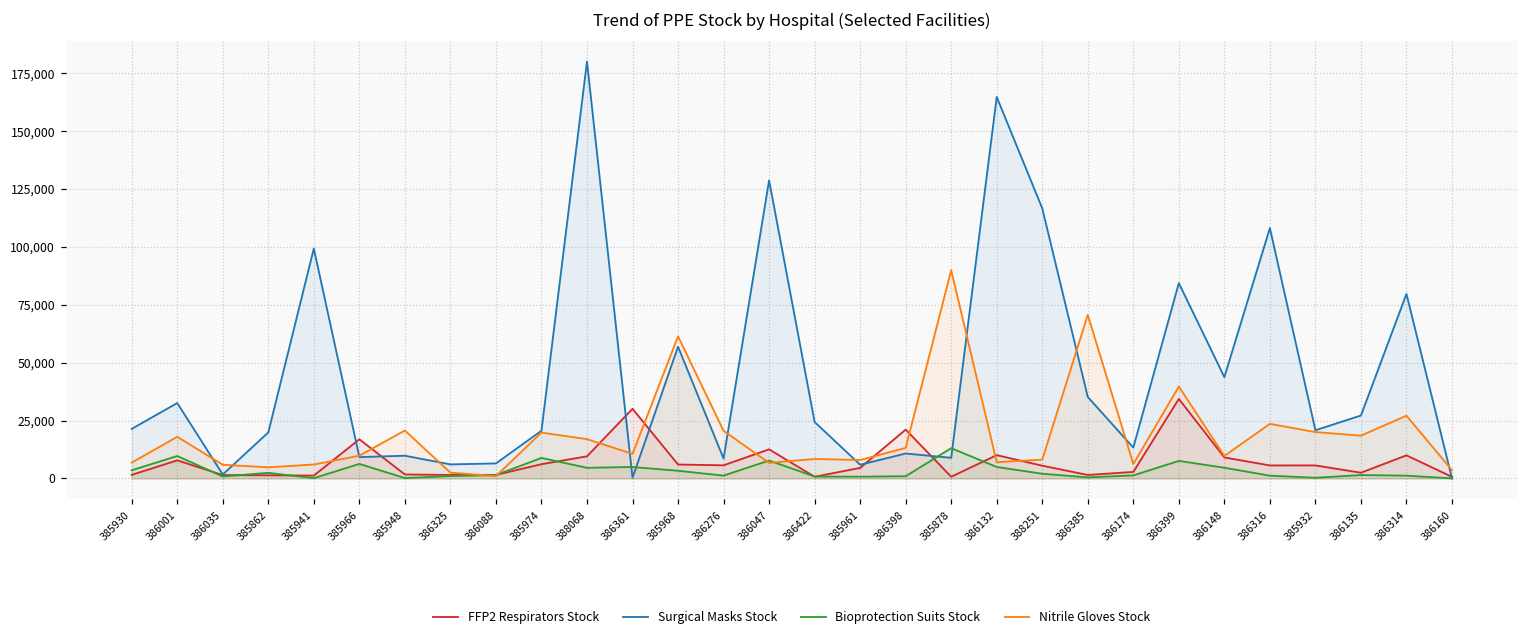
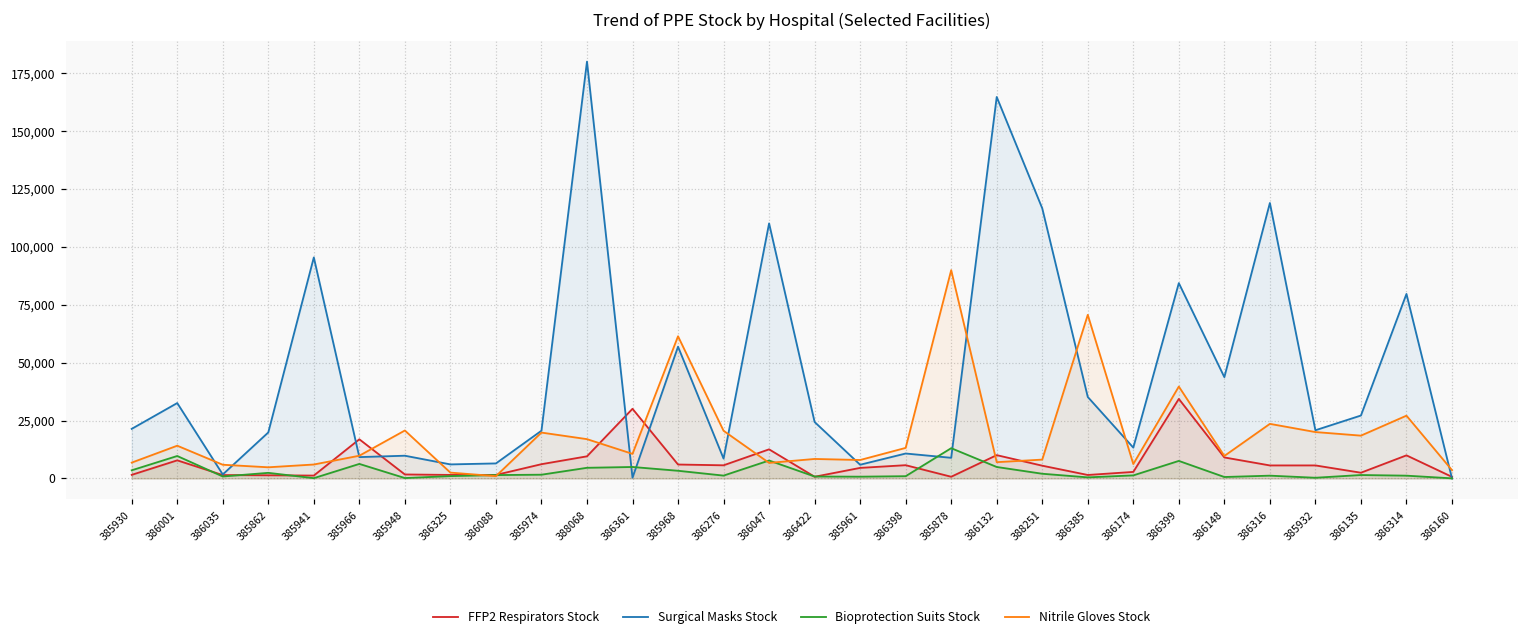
Nitrile Gloves Stock, 386001: 18,000 -> 14,000
Surgical Masks Stock, 385941: 99,000 -> 95,000
Bioprotection Suits Stock, 385974: 9,000 -> 2,000
Surgical Masks Stock, 386047: 129,000 -> 110,000
FFP2 Respirators Stock, 386398: 21,000 -> 6,000
Bioprotection Suits Stock, 386148: 5,000 -> 1,000
Surgical Masks Stock, 386316: 108,000 -> 119,000
